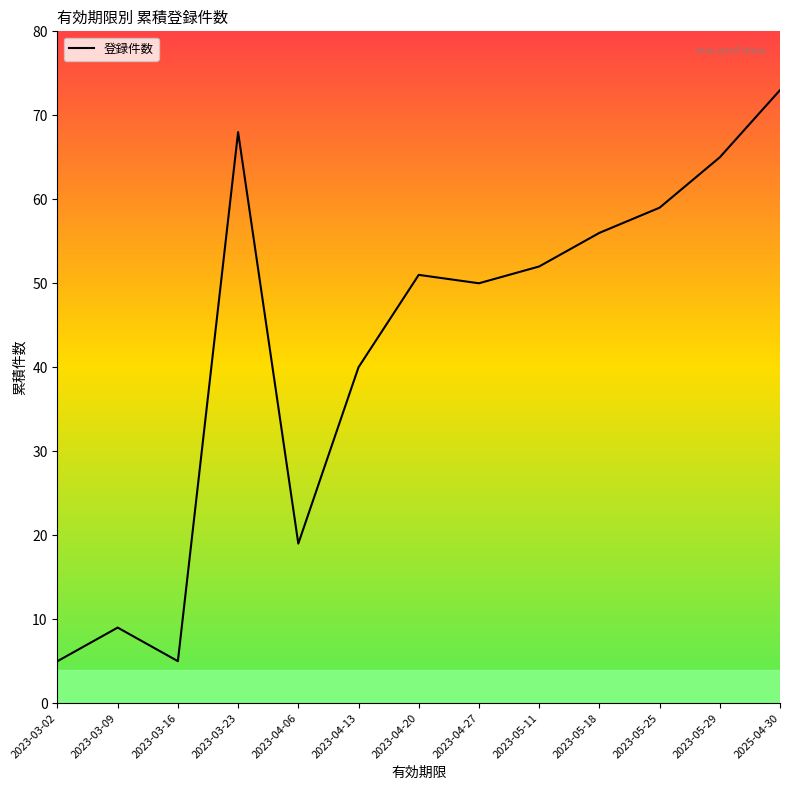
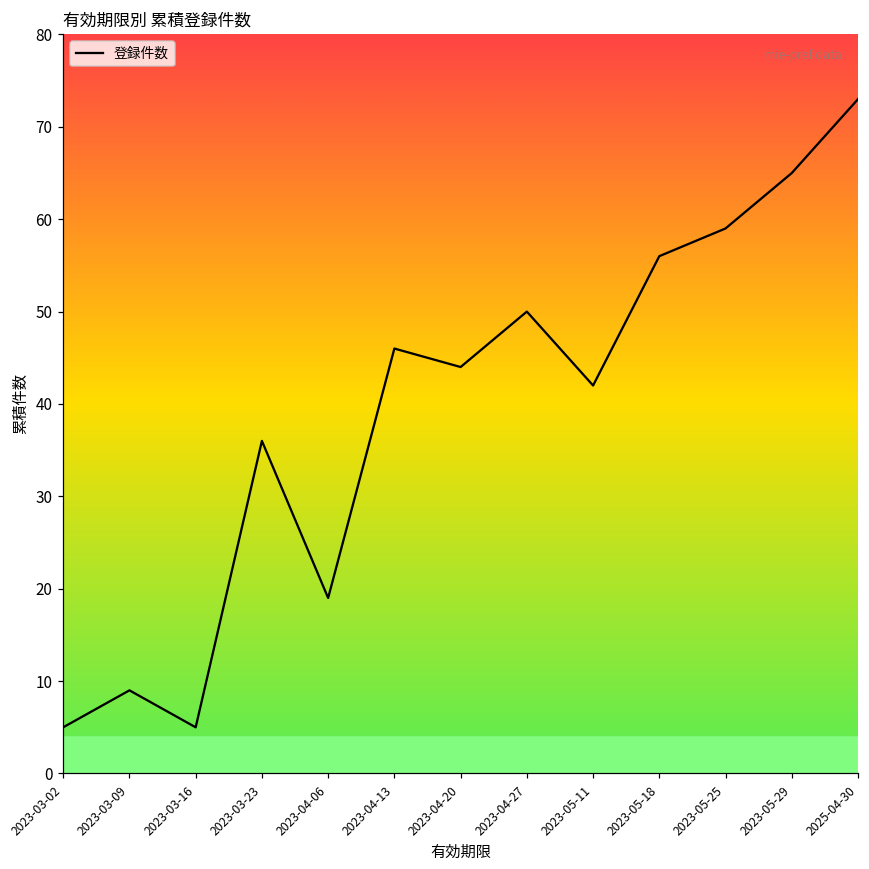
2023-03-23: 68 -> 36
2023-04-13: 40 -> 46
2023-04-20: 51 -> 44
2023-05-11: 52 -> 42
